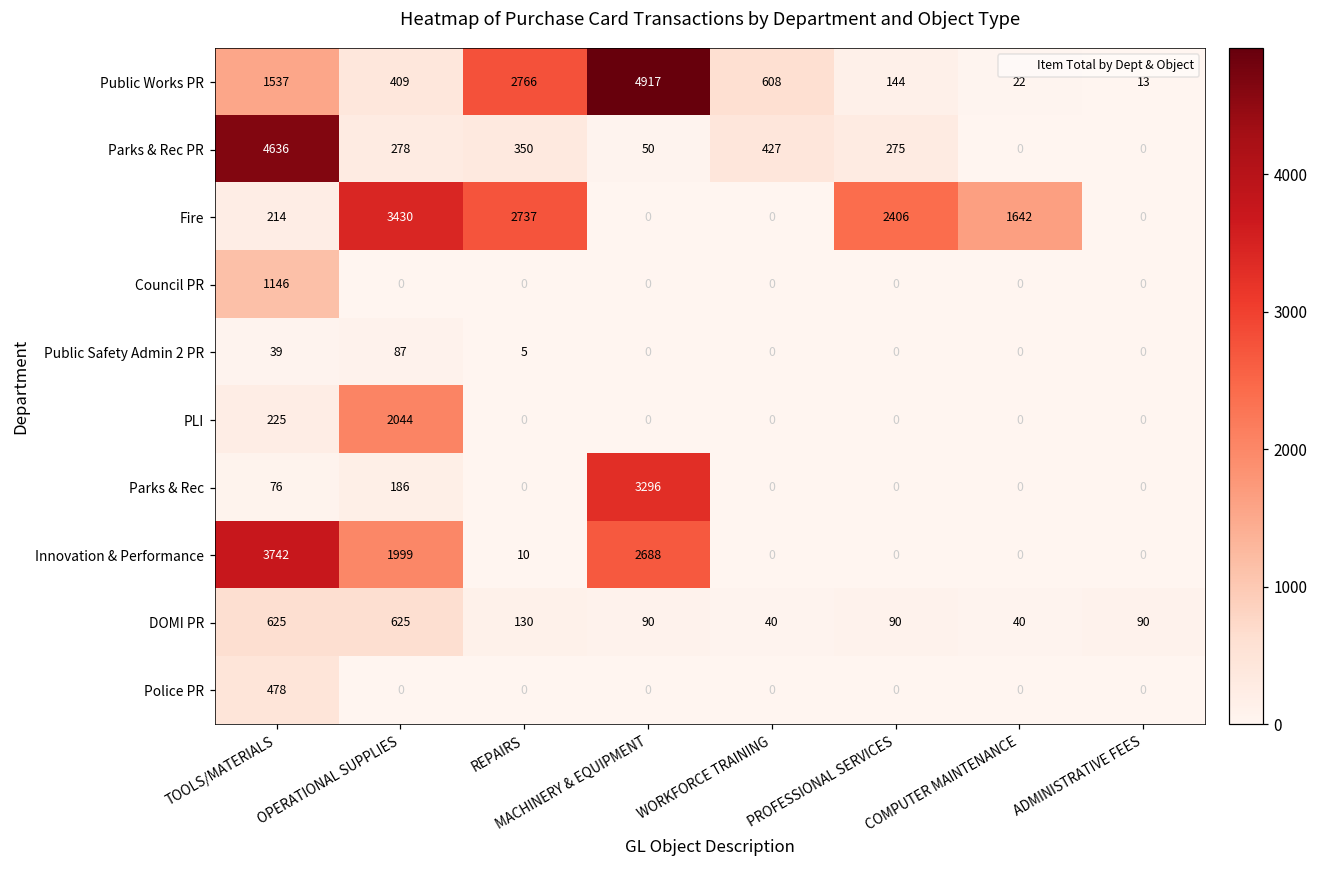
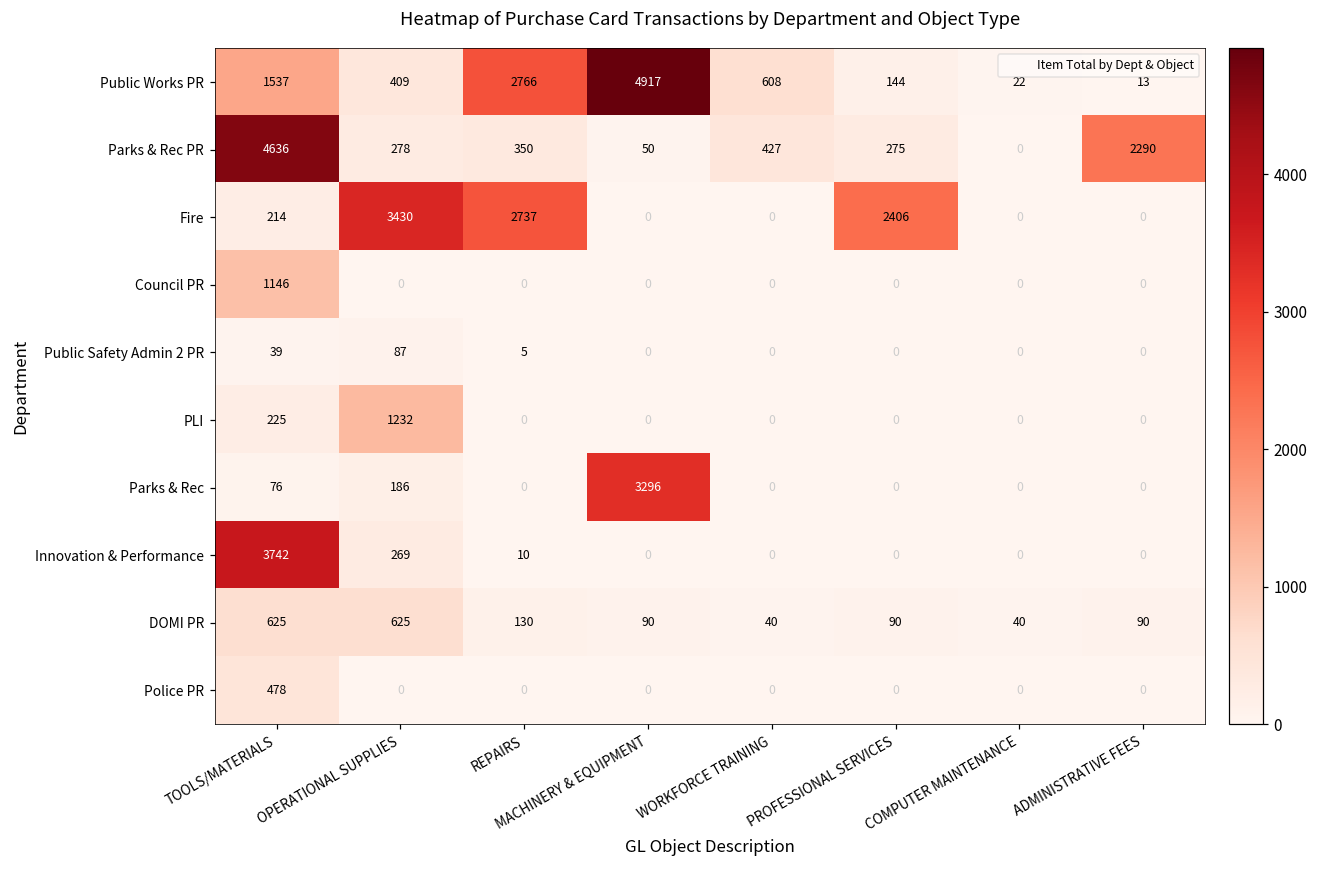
Parks & Rec PR, ADMINISTRATIVE FEES: 0 -> 2290
Fire, COMPUTER MAINTENANCE: 1642 -> 0
PLI, OPERATIONAL SUPPLIES: 2044 -> 1232
Innovation & Performance, OPERATIONAL SUPPLIES: 1999 -> 269
Innovation & Performance, MACHINERY & EQUIPMENT: 2688 -> 0
